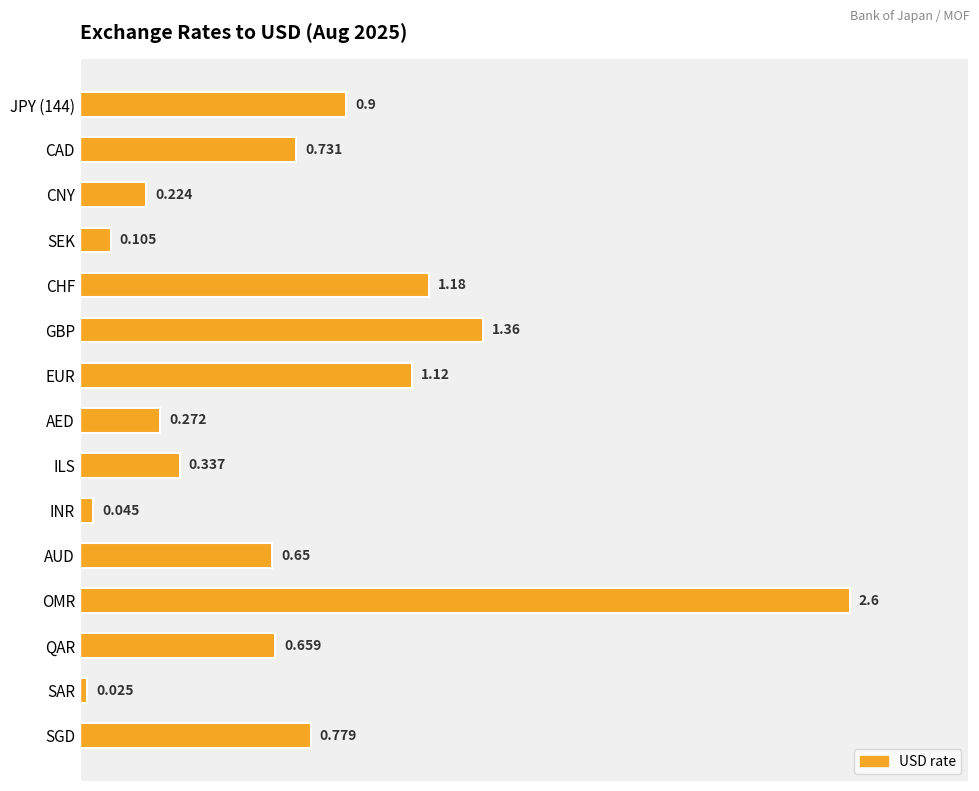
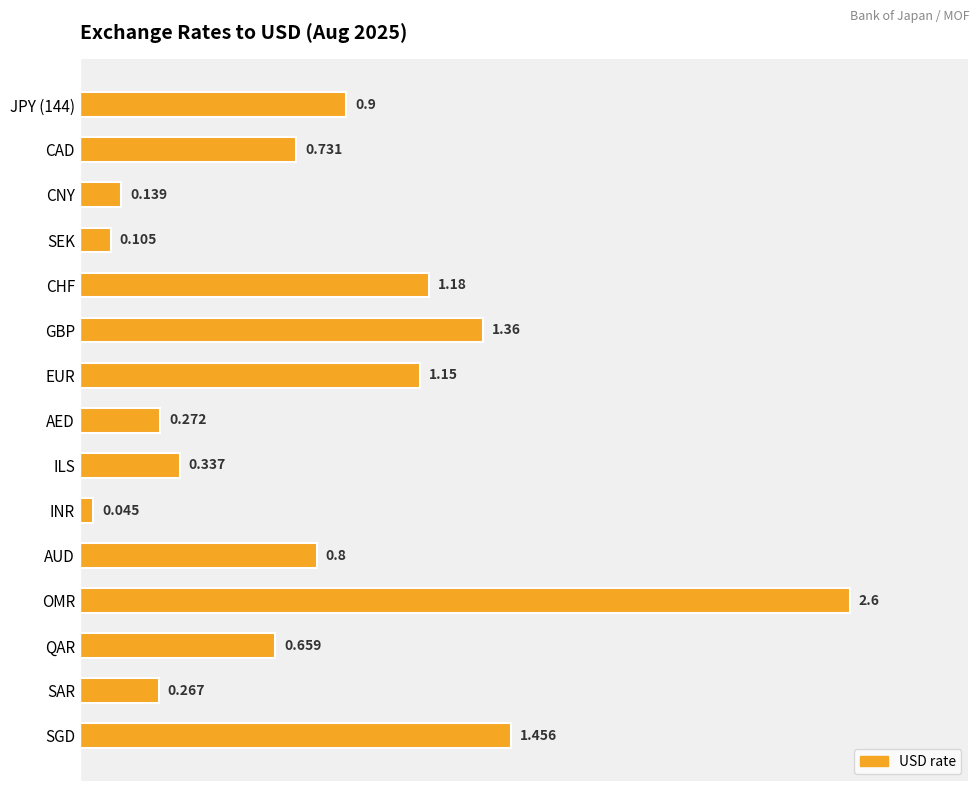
CNY: 0.224 -> 0.139
EUR: 1.12 -> 1.15
AUD: 0.65 -> 0.8
SAR: 0.025 -> 0.267
SGD: 0.779 -> 1.456
